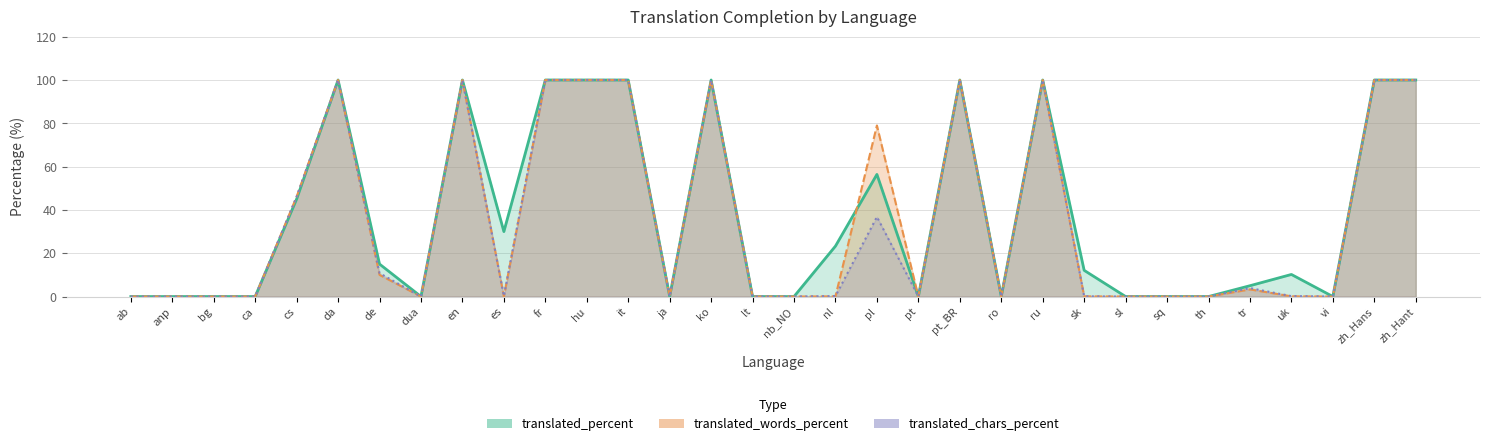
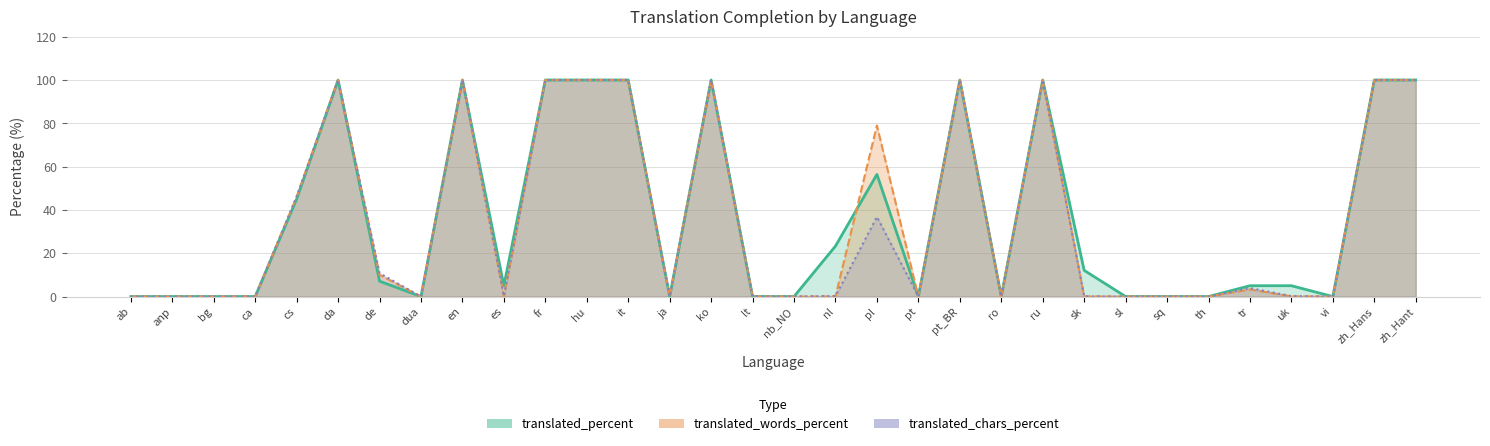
translated_percent, de: 15 -> 7
translated_percent, es: 30 -> 5
translated_percent, uk: 10 -> 5
